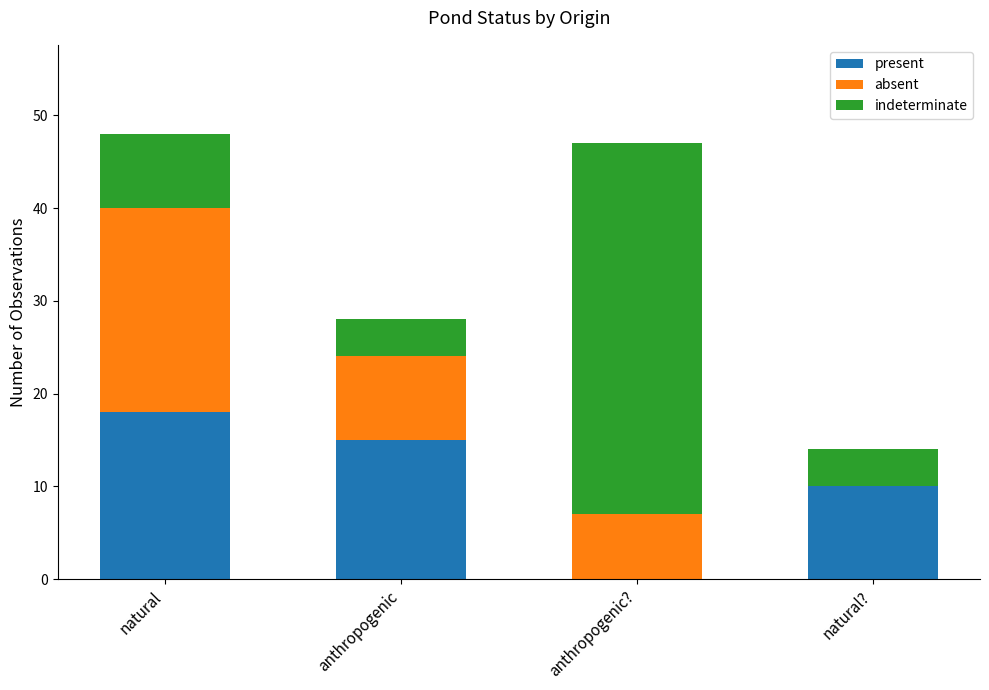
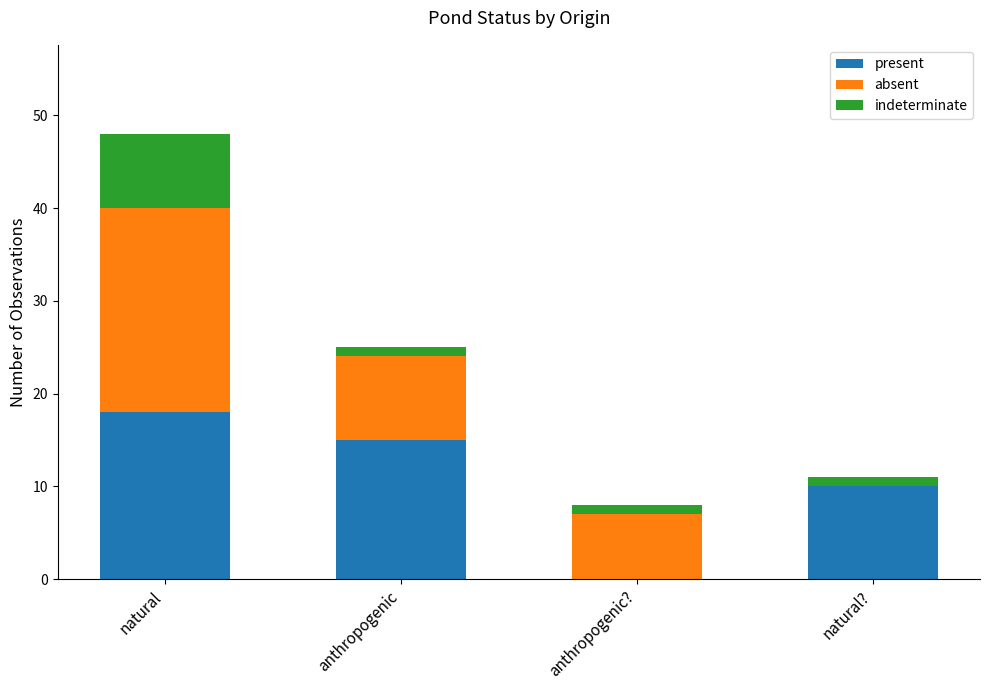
indeterminate, anthropogenic: 4 -> 1
indeterminate, anthropogenic?: 40 -> 1
indeterminate, natural?: 4 -> 1
